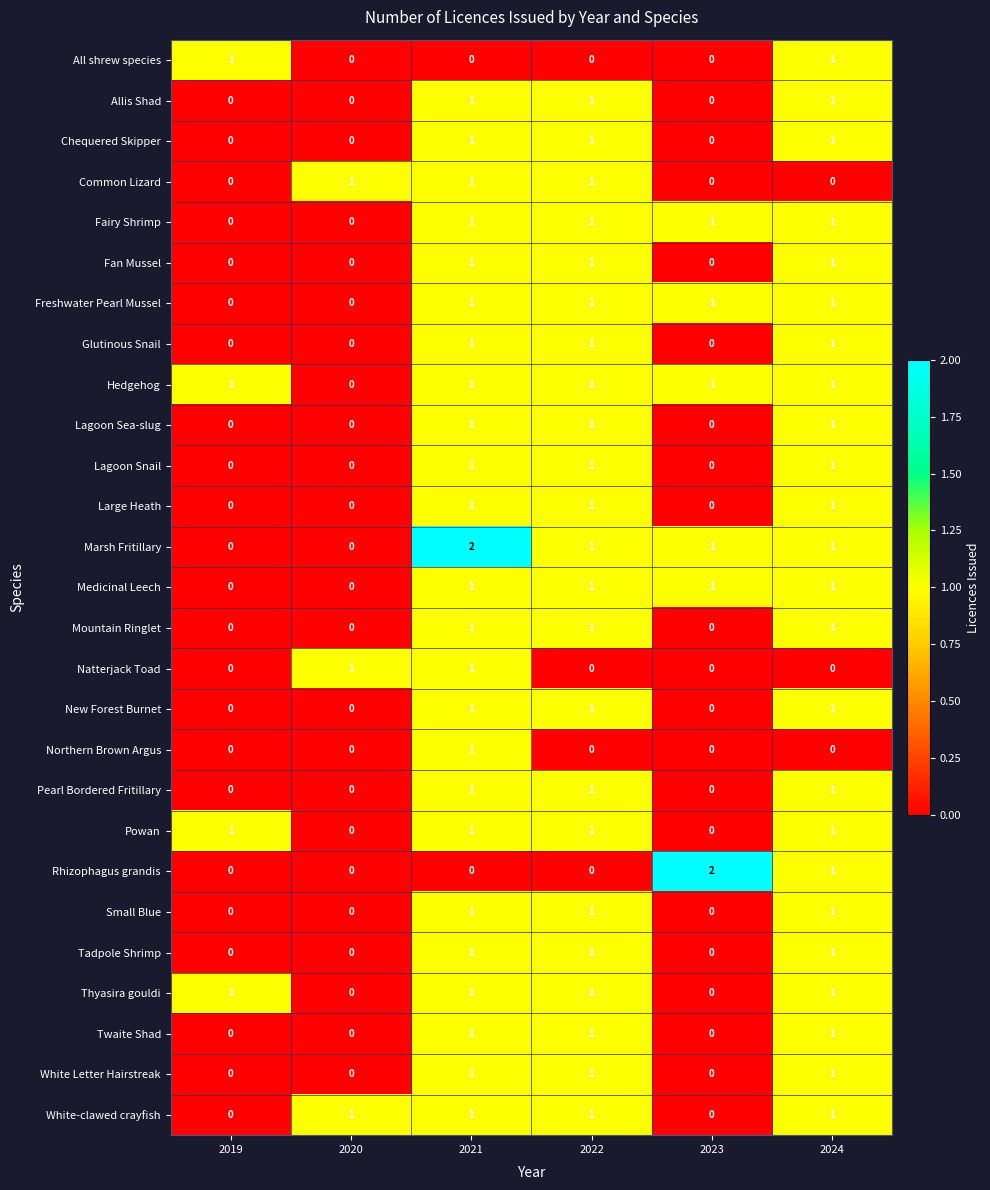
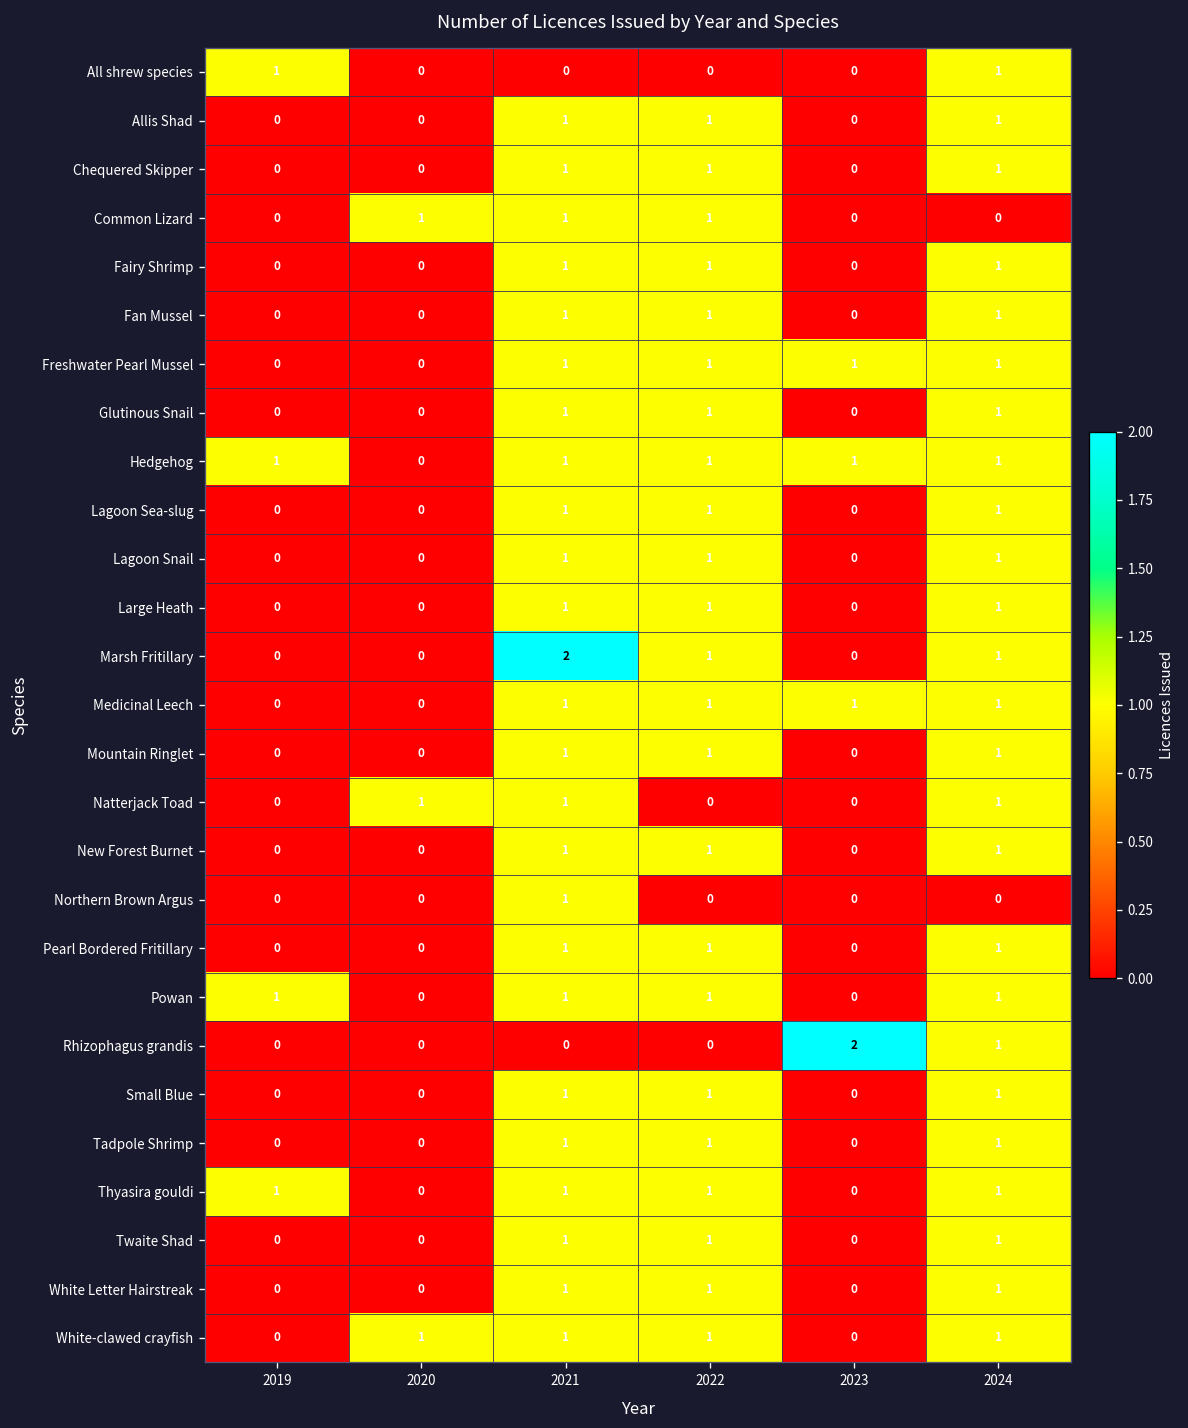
Fairy Shrimp, 2023: 1 -> 0
Marsh Fritillary, 2023: 1 -> 0
Natterjack Toad, 2024: 0 -> 1
